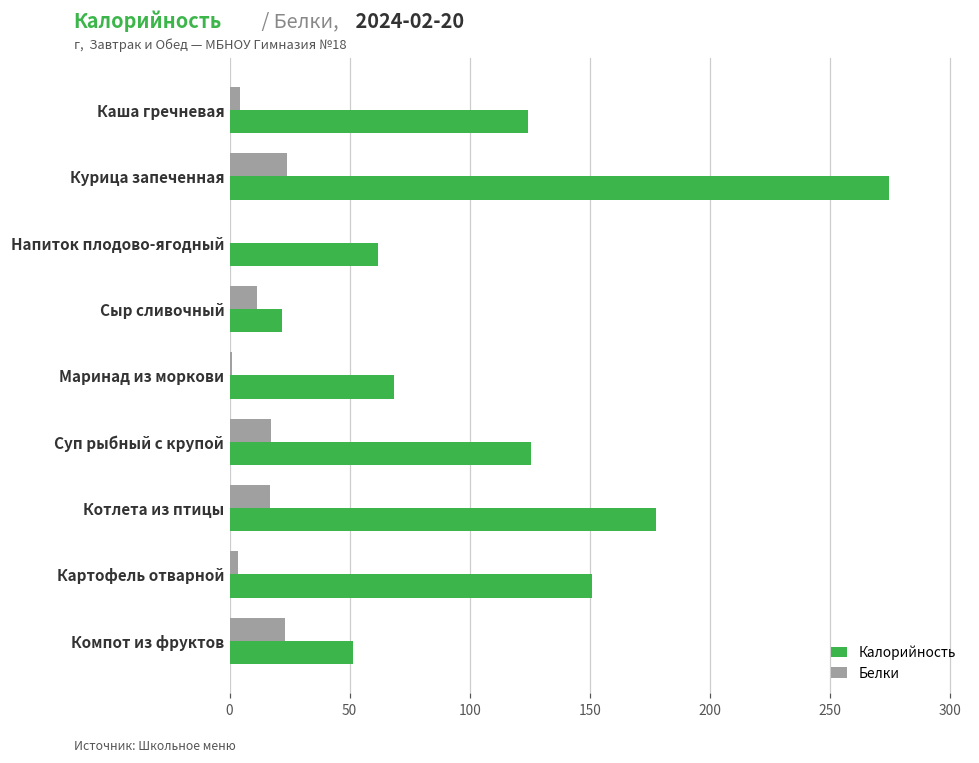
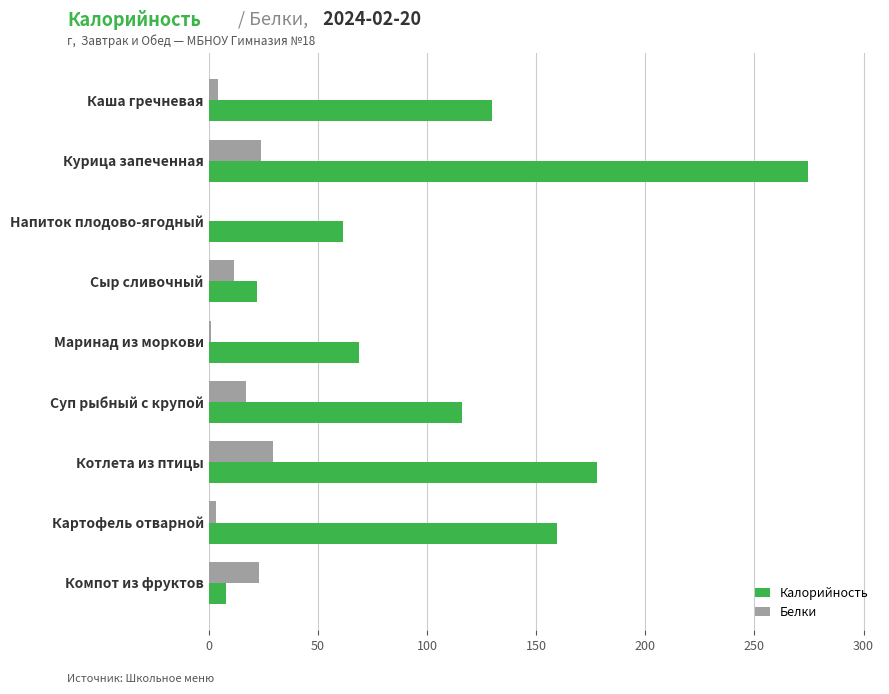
Калорийность, Каша гречневая: 124 -> 130
Калорийность, Суп рыбный с крупой: 126 -> 116
Белки, Котлета из птицы: 17 -> 29
Калорийность, Картофель отварной: 151 -> 159
Калорийность, Компот из фруктов: 51 -> 8
